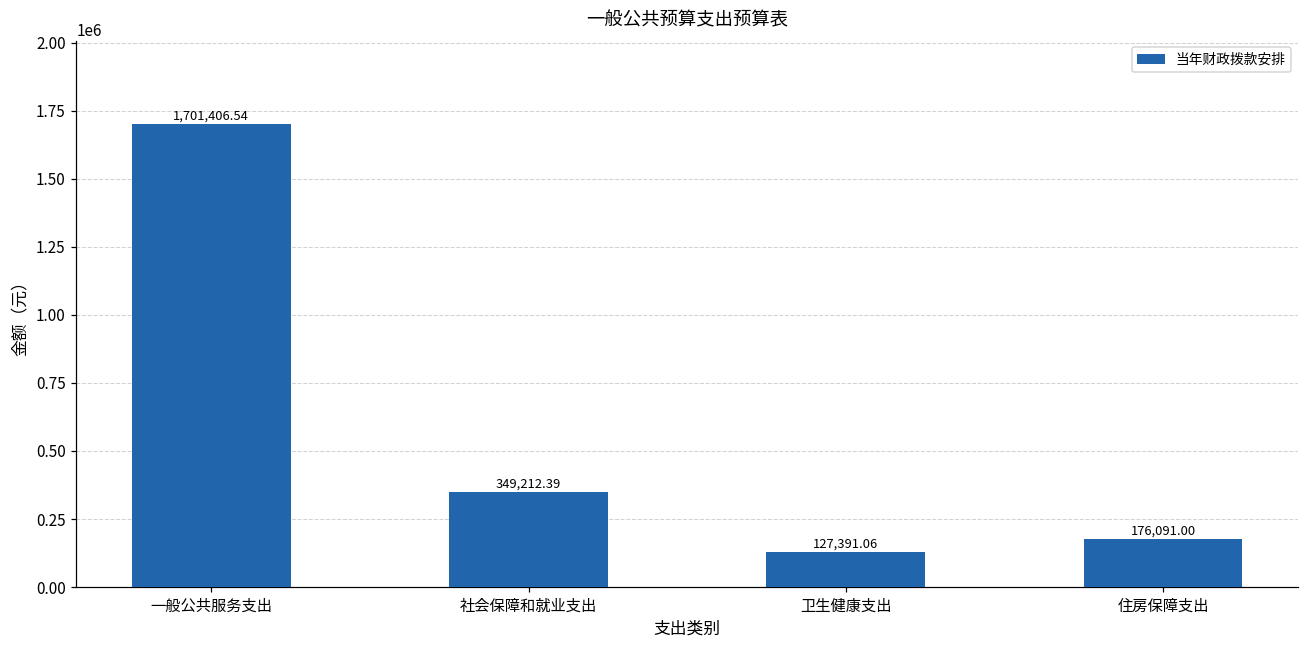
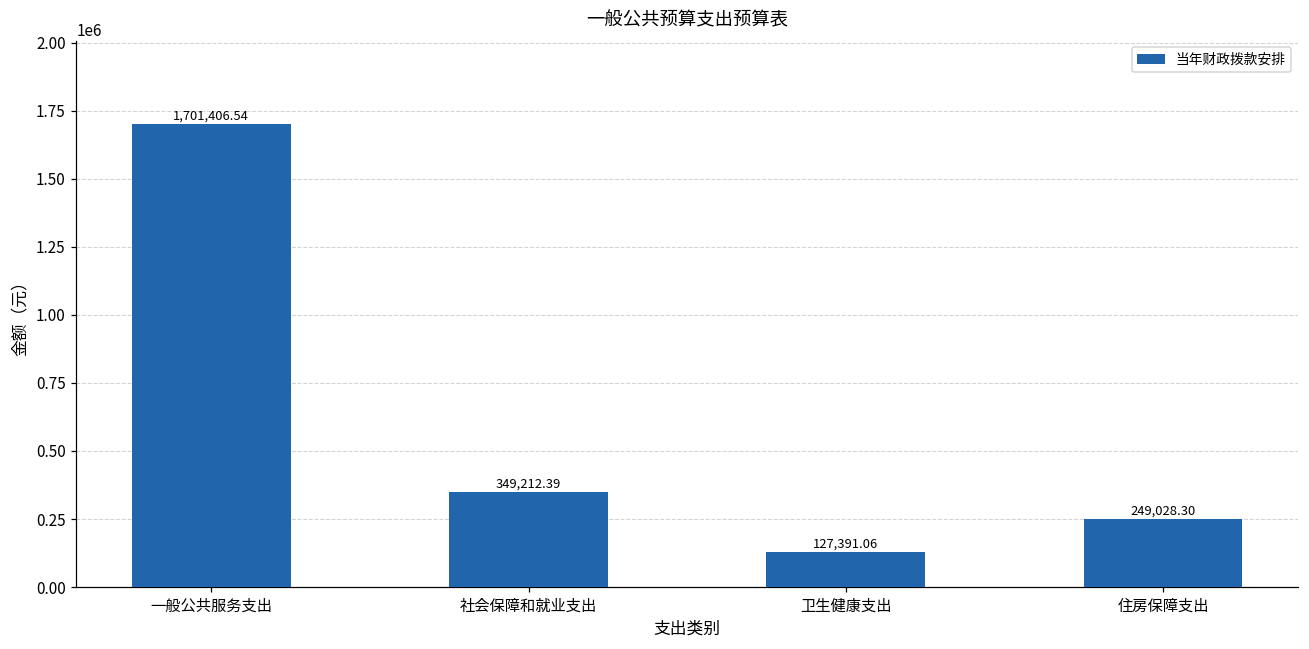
住房保障支出: 176,091.00 -> 249,028.30
